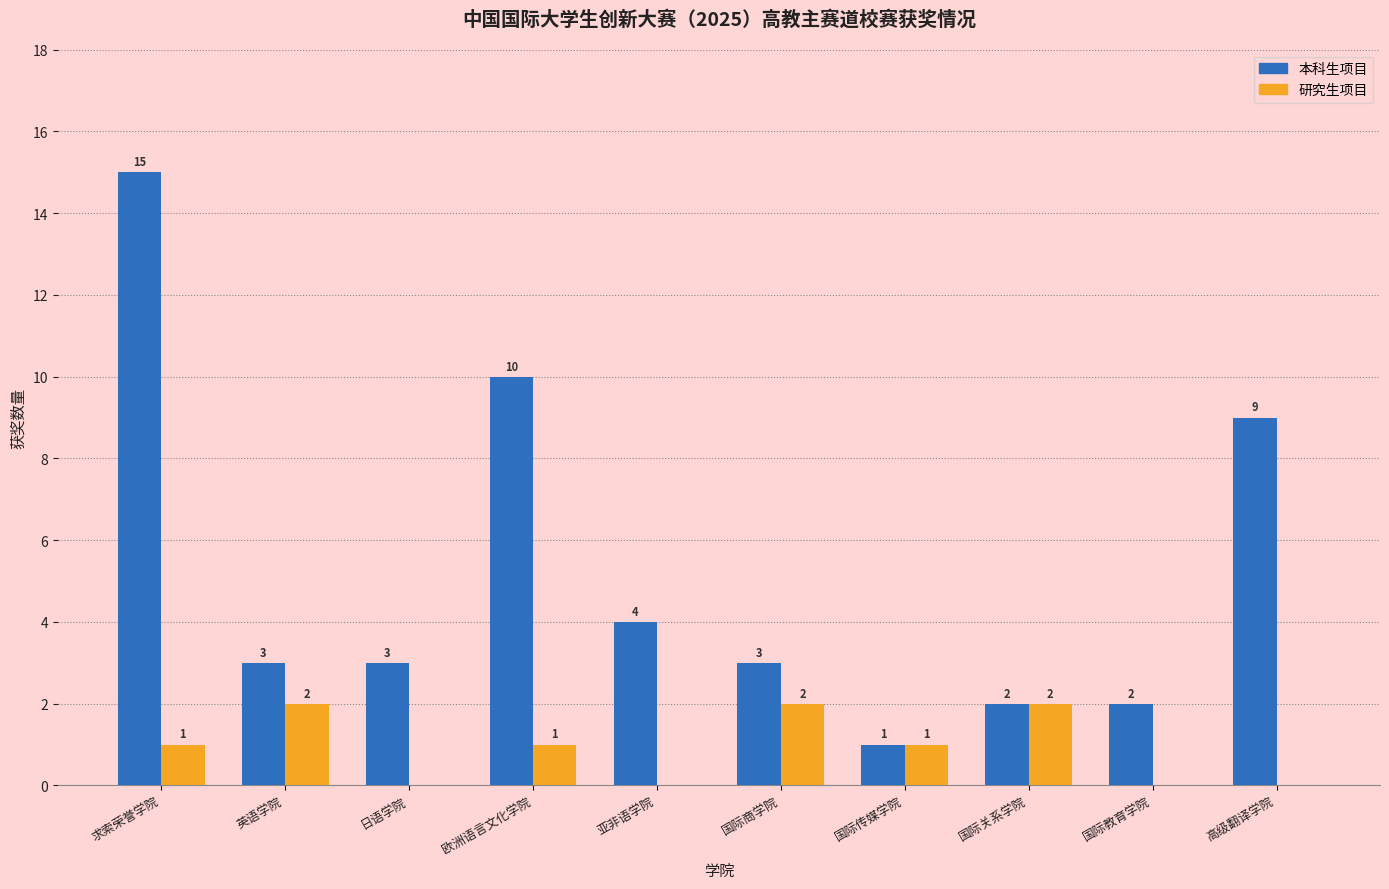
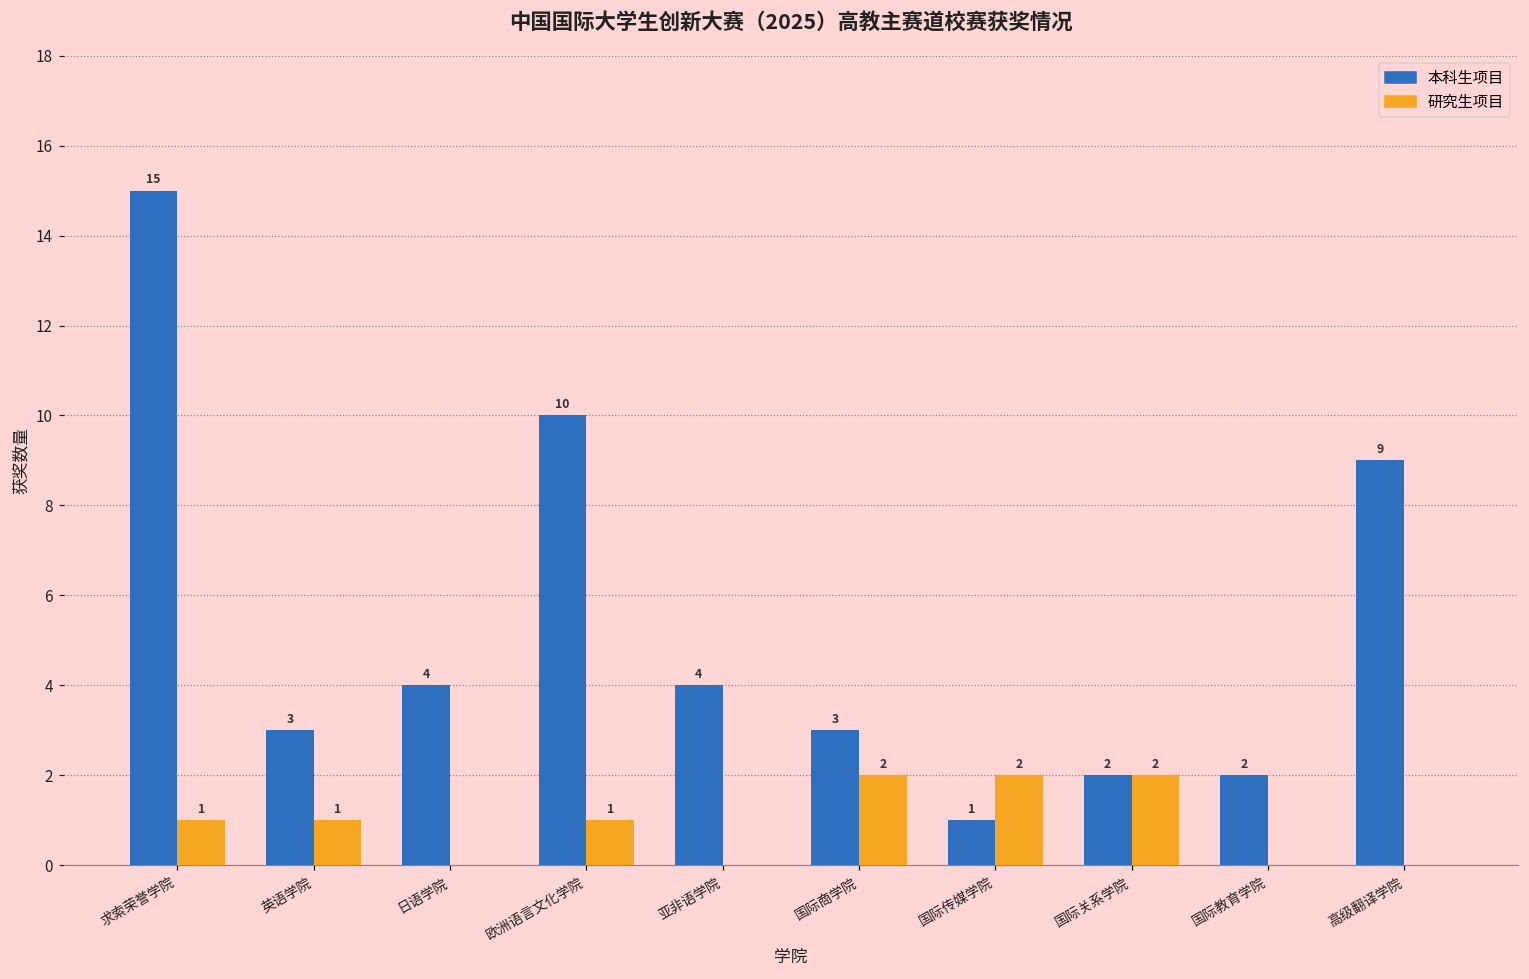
研究生项目, 英语学院: 2 -> 1
本科生项目, 日语学院: 3 -> 4
研究生项目, 国际传媒学院: 1 -> 2
